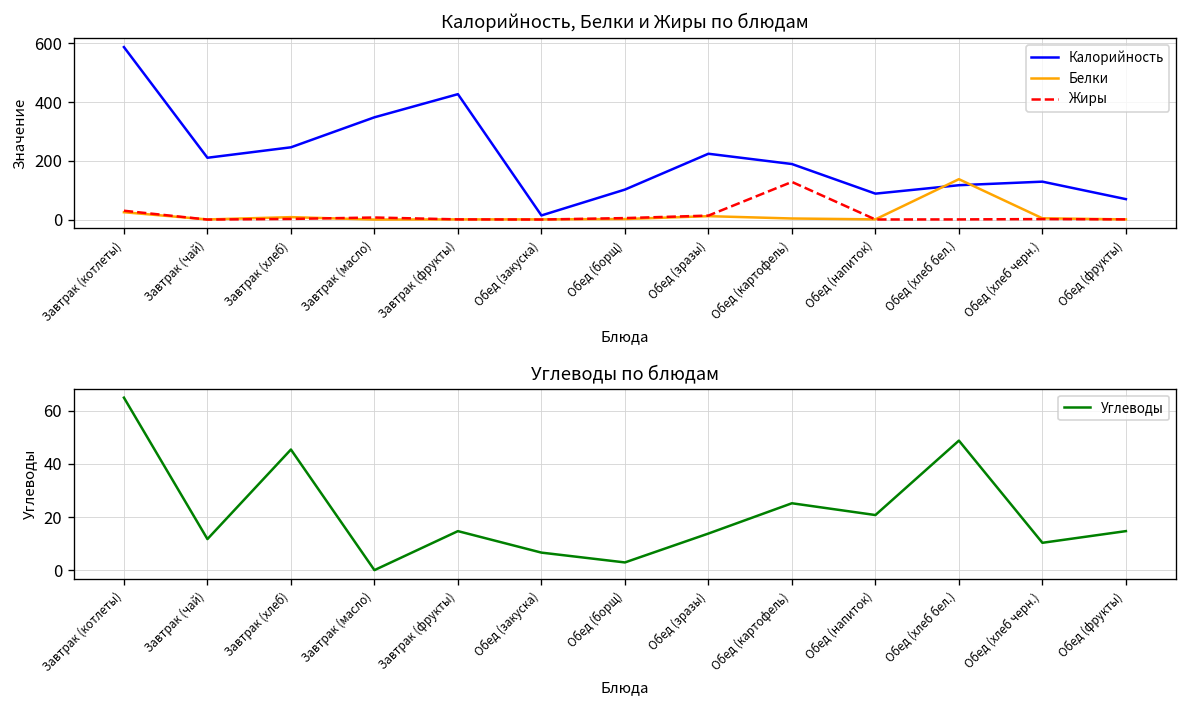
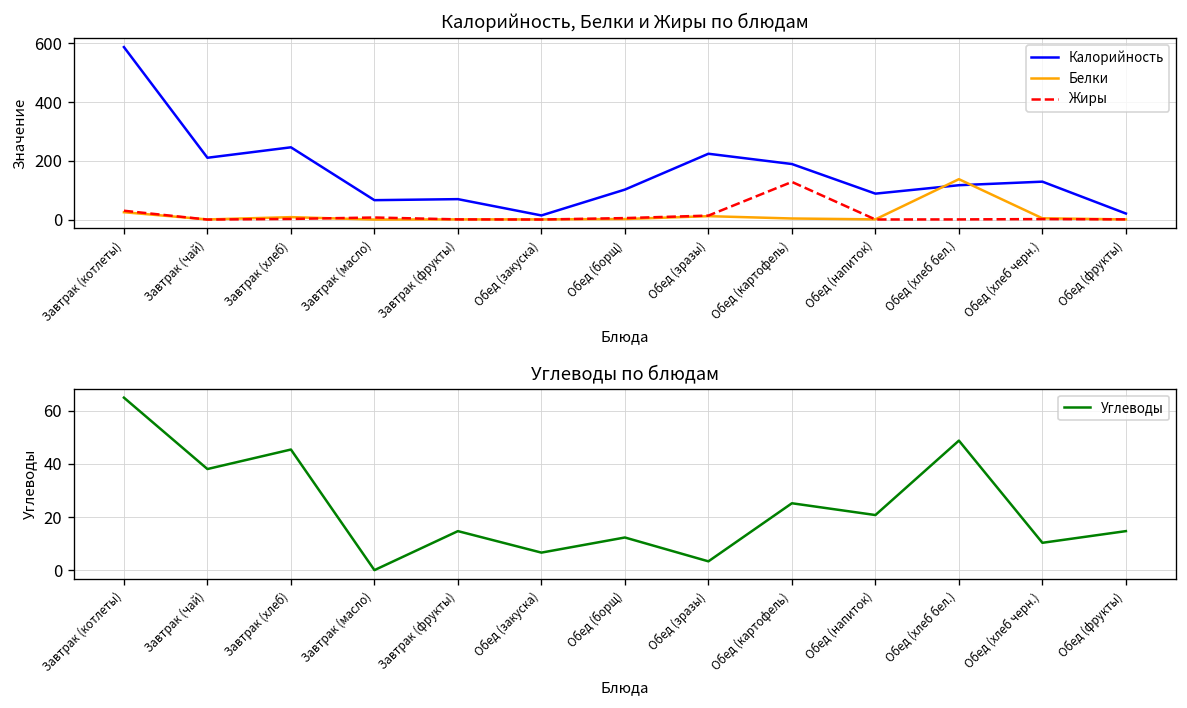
Калорийность, Белки и Жиры по блюдам, Калорийность, Завтрак (масло): 350 -> 70
Калорийность, Белки и Жиры по блюдам, Калорийность, Завтрак (фрукты): 430 -> 70
Калорийность, Белки и Жиры по блюдам, Калорийность, Обед (фрукты): 70 -> 20
Углеводы по блюдам, Завтрак (чай): 12 -> 38
Углеводы по блюдам, Обед (борщ): 3 -> 12
Углеводы по блюдам, Обед (зразы): 14 -> 3
